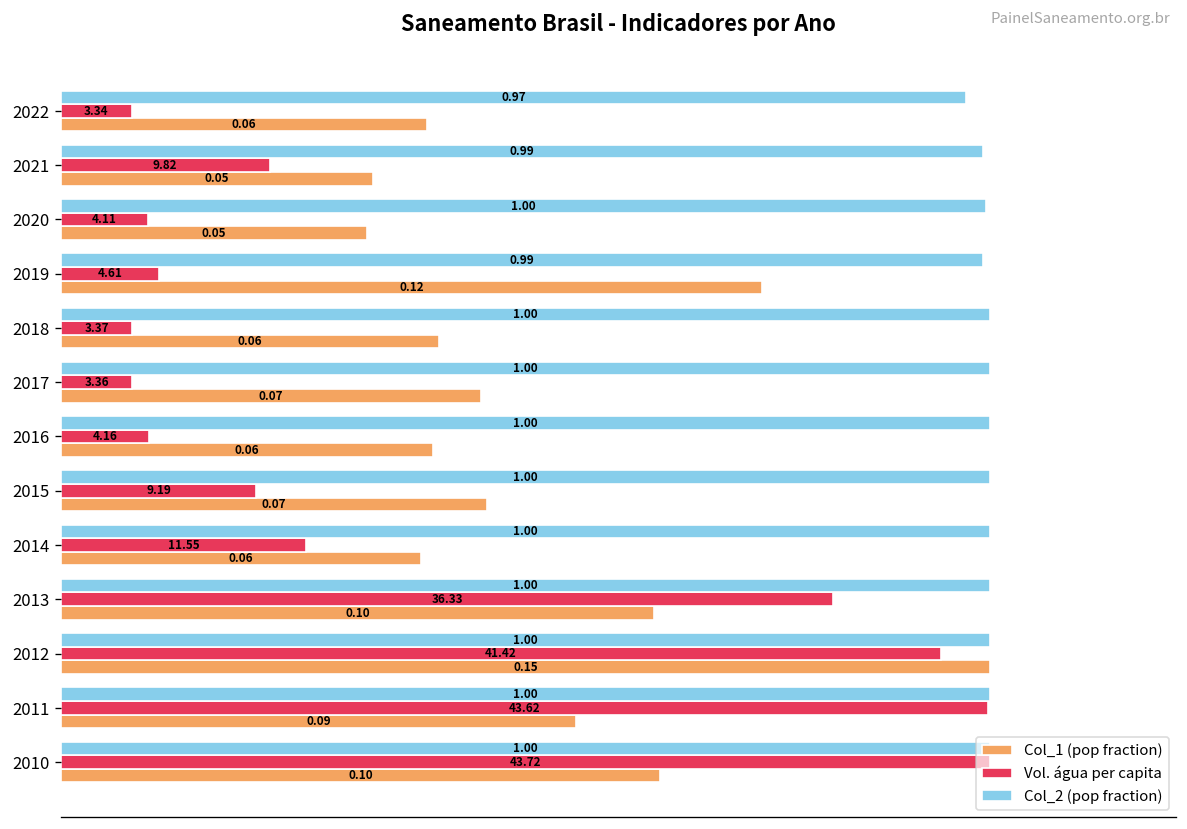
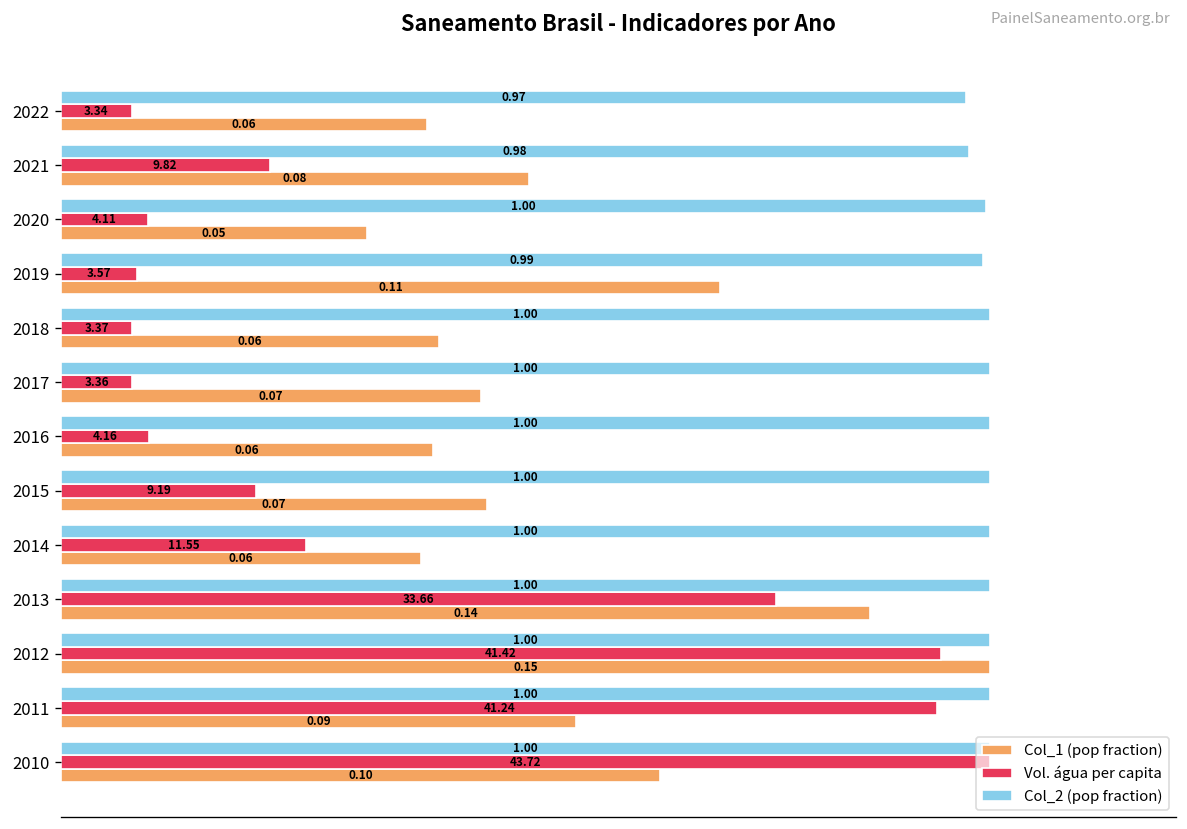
Col_2 (pop fraction), 2021: 0.99 -> 0.98
Col_1 (pop fraction), 2021: 0.05 -> 0.08
Vol. água per capita, 2019: 4.61 -> 3.57
Col_1 (pop fraction), 2019: 0.12 -> 0.11
Vol. água per capita, 2013: 36.33 -> 33.66
Col_1 (pop fraction), 2013: 0.10 -> 0.14
Vol. água per capita, 2011: 43.62 -> 41.24
